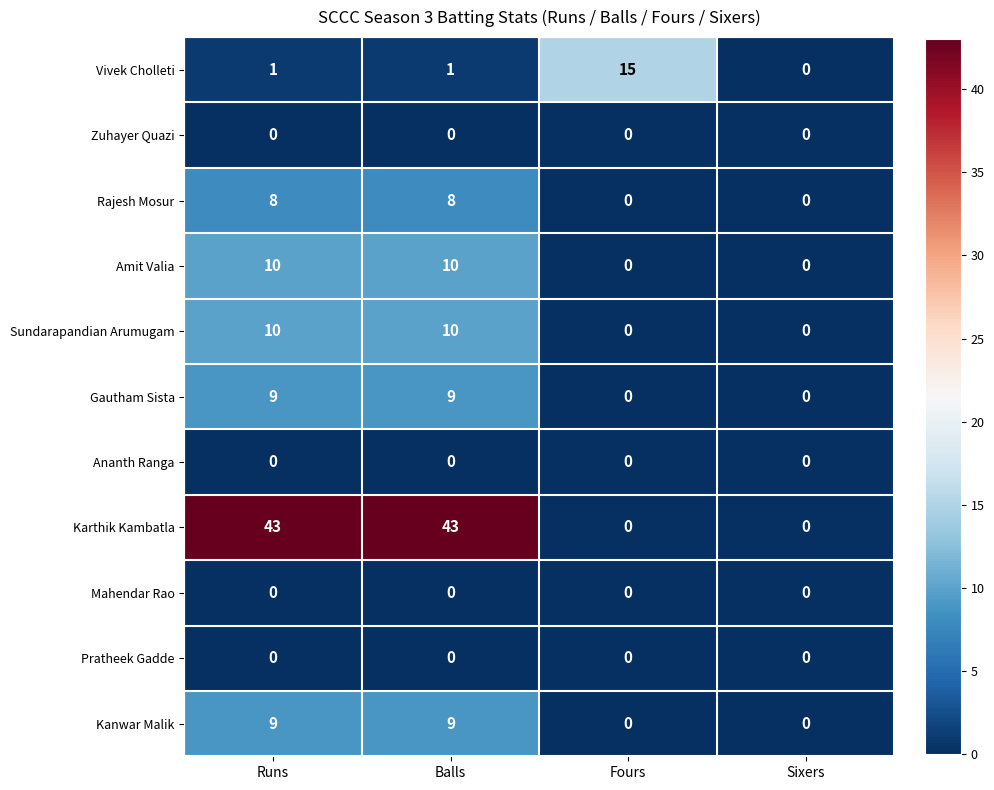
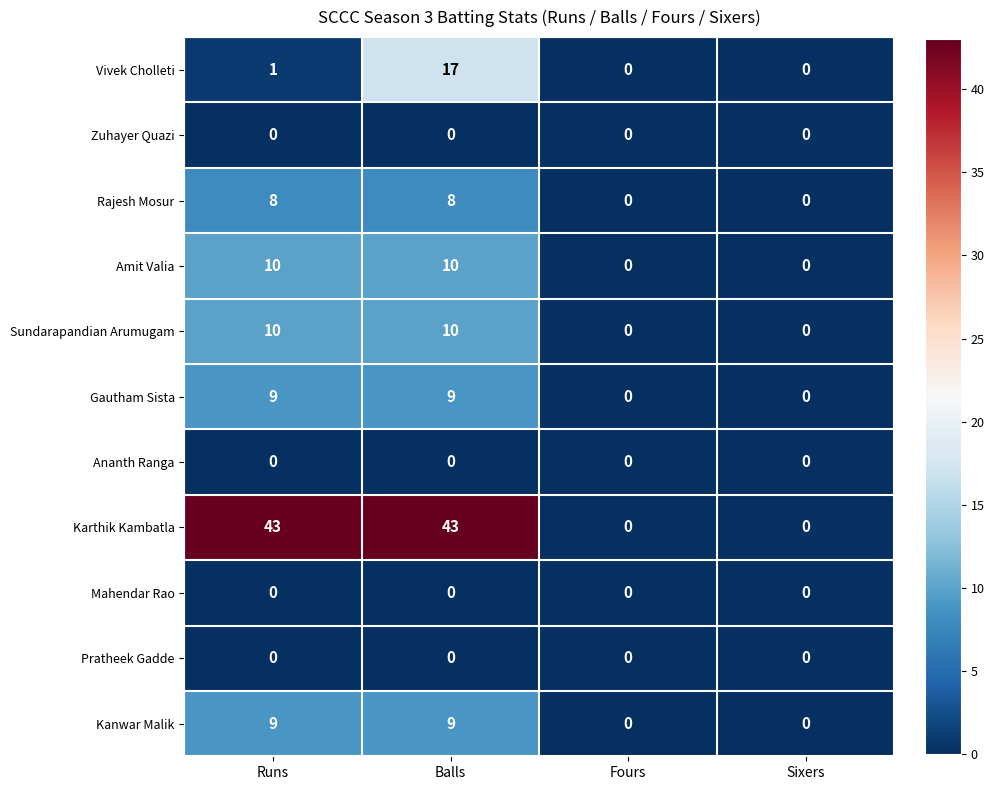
Vivek Cholleti, Balls: 1 -> 17
Vivek Cholleti, Fours: 15 -> 0
